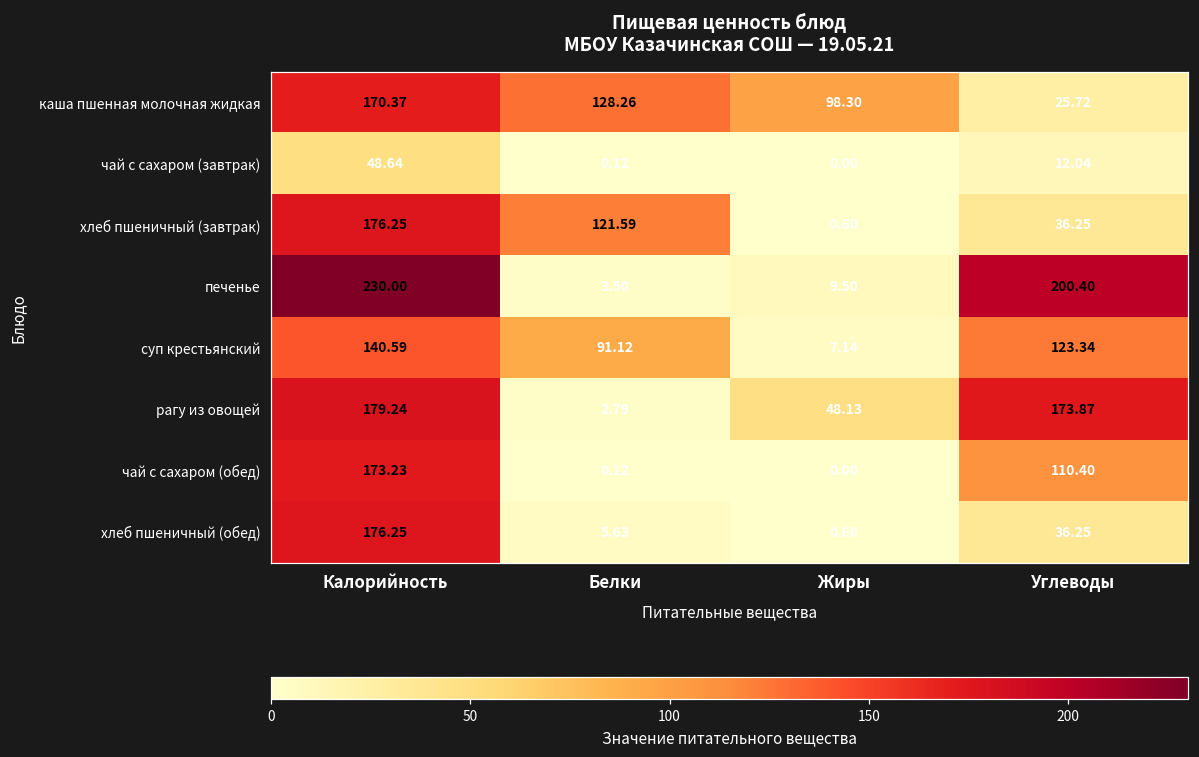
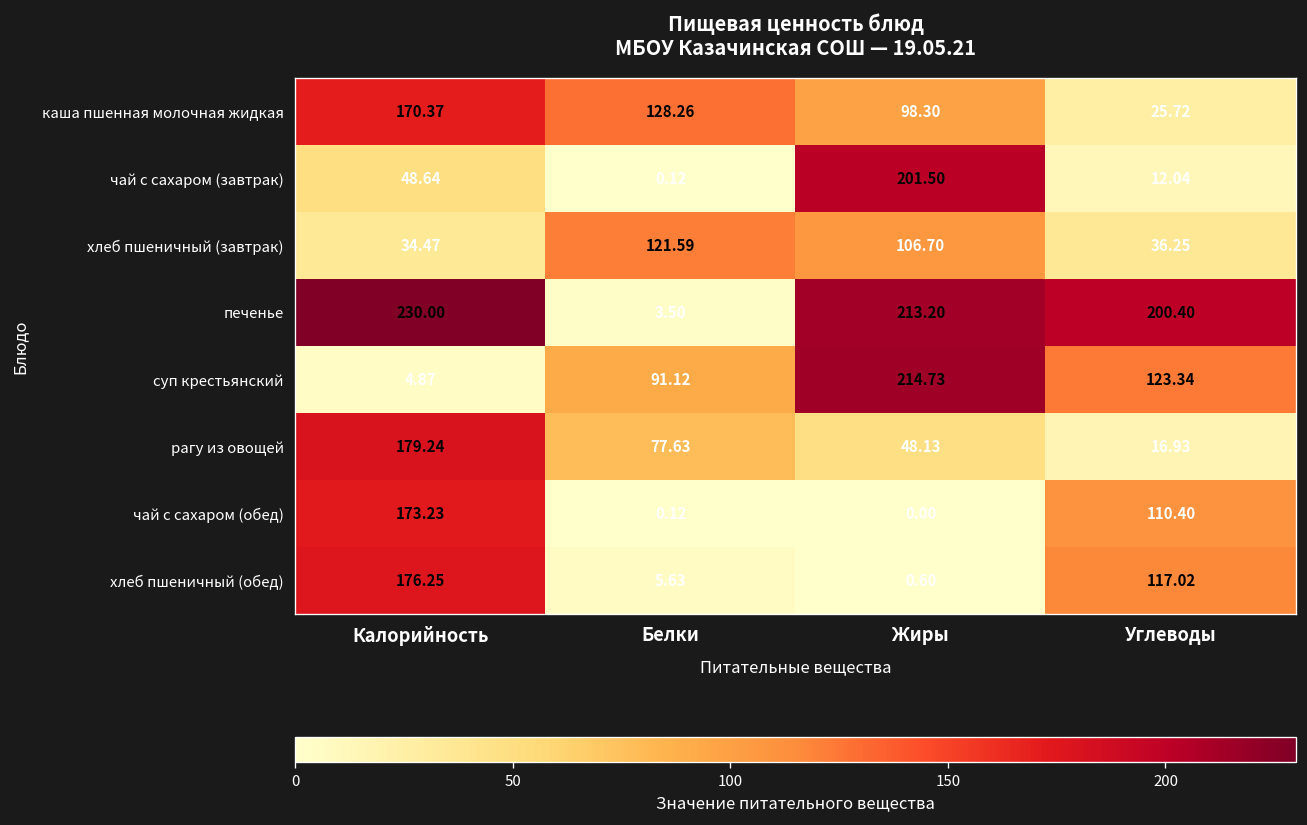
чай с сахаром (завтрак), Жиры: 0.00 -> 201.50
хлеб пшеничный (завтрак), Калорийность: 176.25 -> 34.47
хлеб пшеничный (завтрак), Жиры: 0.60 -> 106.70
печенье, Жиры: 9.50 -> 213.20
суп крестьянский, Калорийность: 140.59 -> 4.87
суп крестьянский, Жиры: 7.14 -> 214.73
рагу из овощей, Белки: 2.79 -> 77.63
рагу из овощей, Углеводы: 173.87 -> 16.93
хлеб пшеничный (обед), Углеводы: 36.25 -> 117.02
